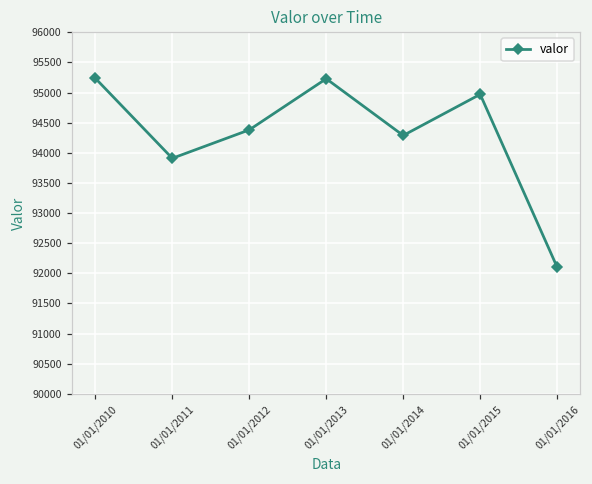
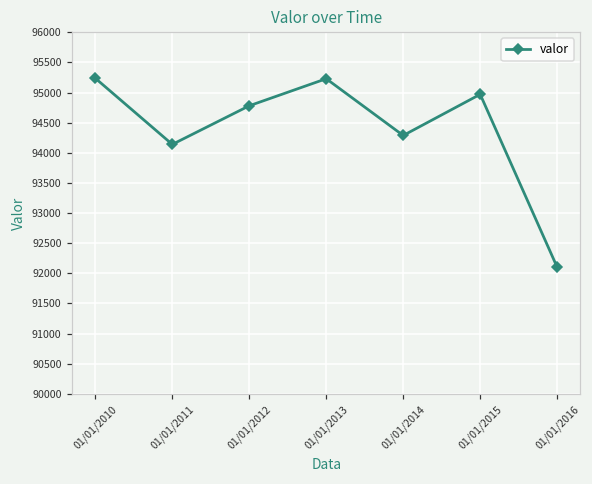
01/01/2011: 93900 -> 94100
01/01/2012: 94400 -> 94800
